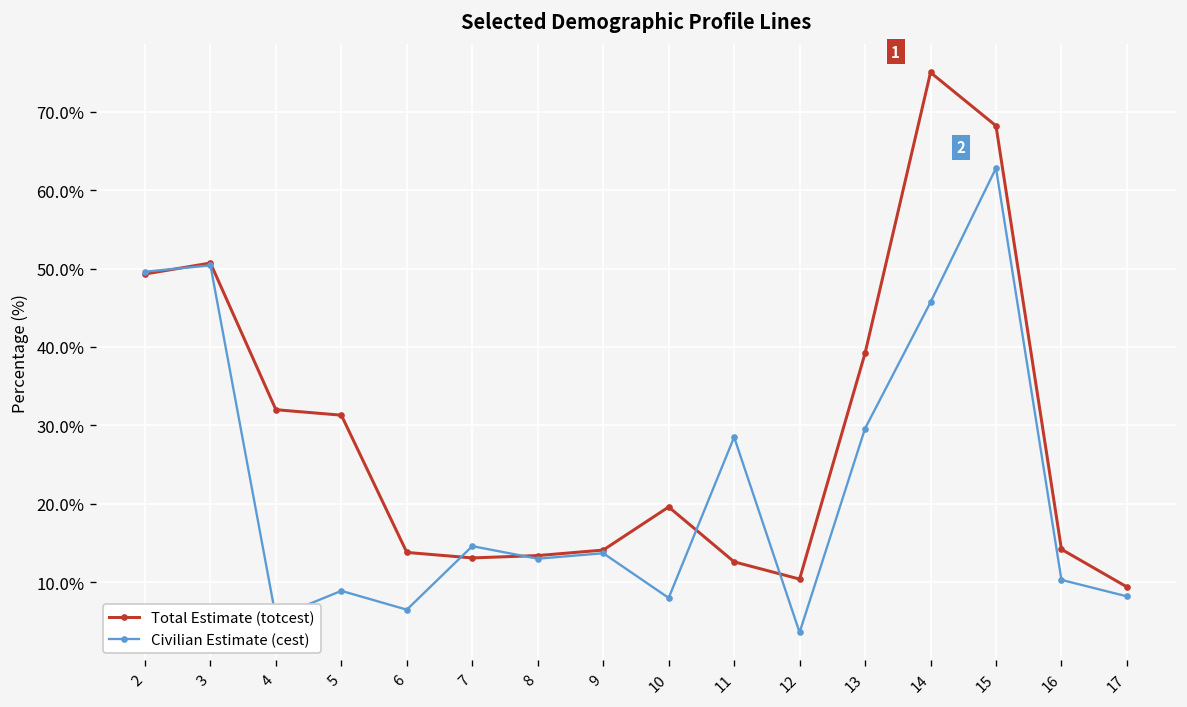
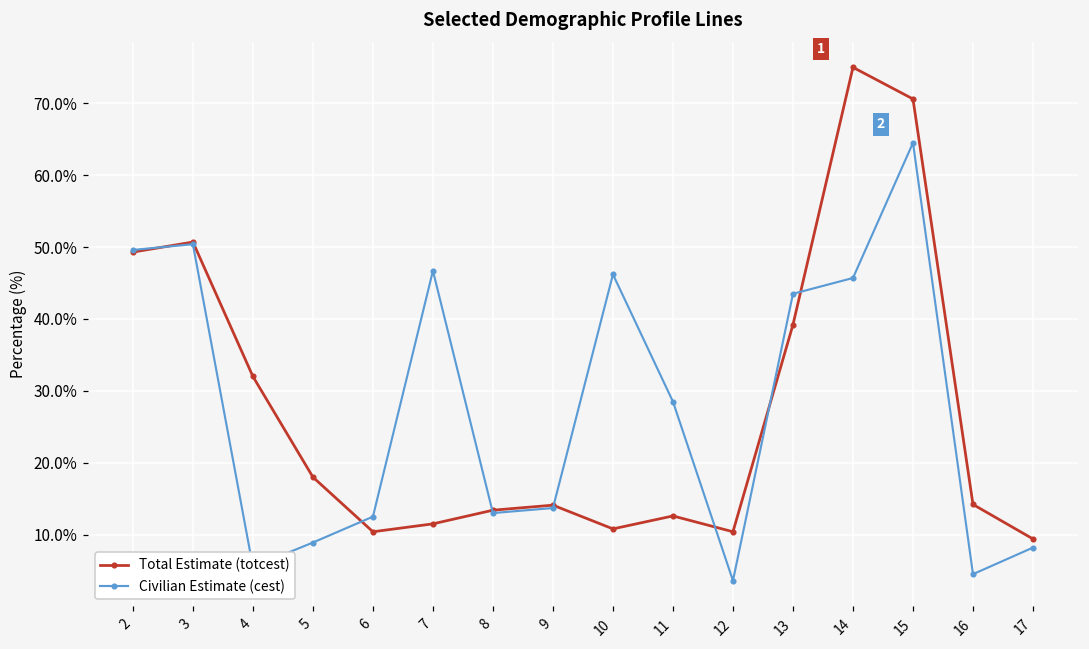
Total Estimate (totcest), 5: 31% -> 18%
Total Estimate (totcest), 6: 14% -> 10%
Civilian Estimate (cest), 6: 7% -> 13%
Total Estimate (totcest), 7: 13% -> 12%
Civilian Estimate (cest), 7: 15% -> 47%
Total Estimate (totcest), 10: 20% -> 11%
Civilian Estimate (cest), 10: 8% -> 46%
Civilian Estimate (cest), 13: 30% -> 44%
Total Estimate (totcest), 15: 68% -> 71%
Civilian Estimate (cest), 15: 63% -> 65%
Civilian Estimate (cest), 16: 10% -> 5%
